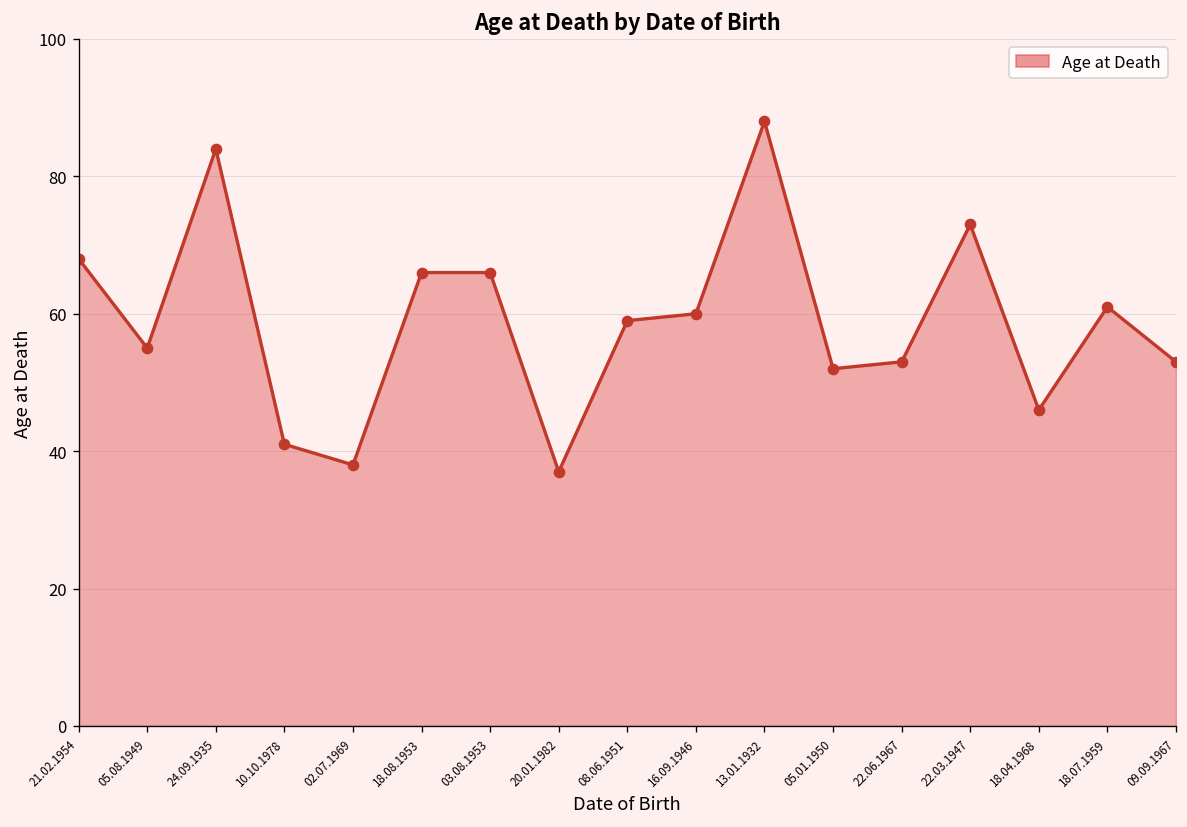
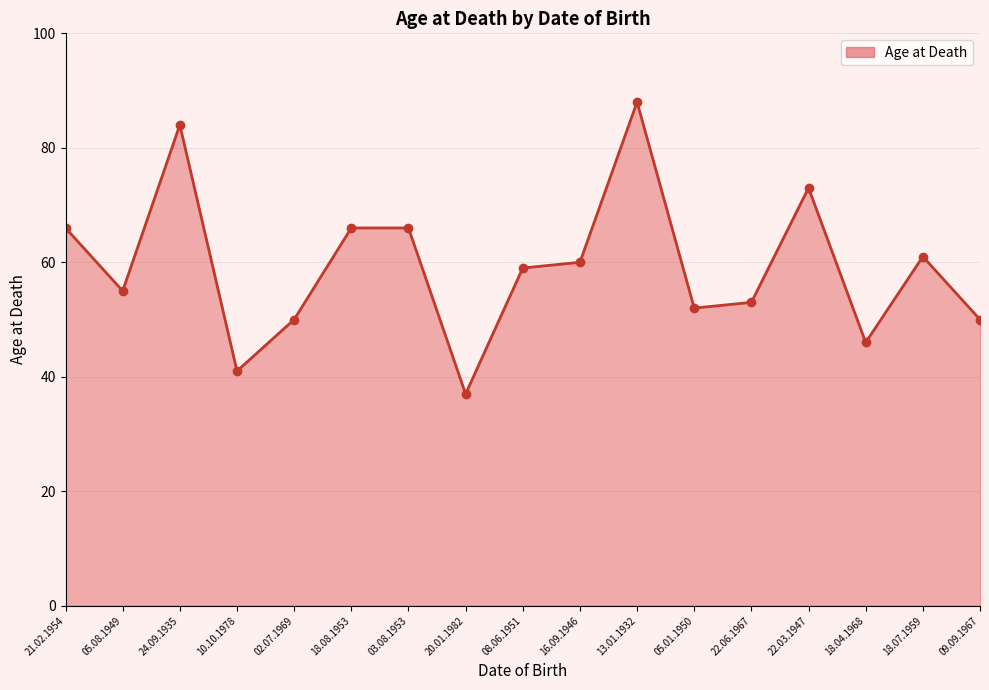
21.02.1954: 68 -> 66
02.07.1969: 38 -> 50
09.09.1967: 53 -> 50
